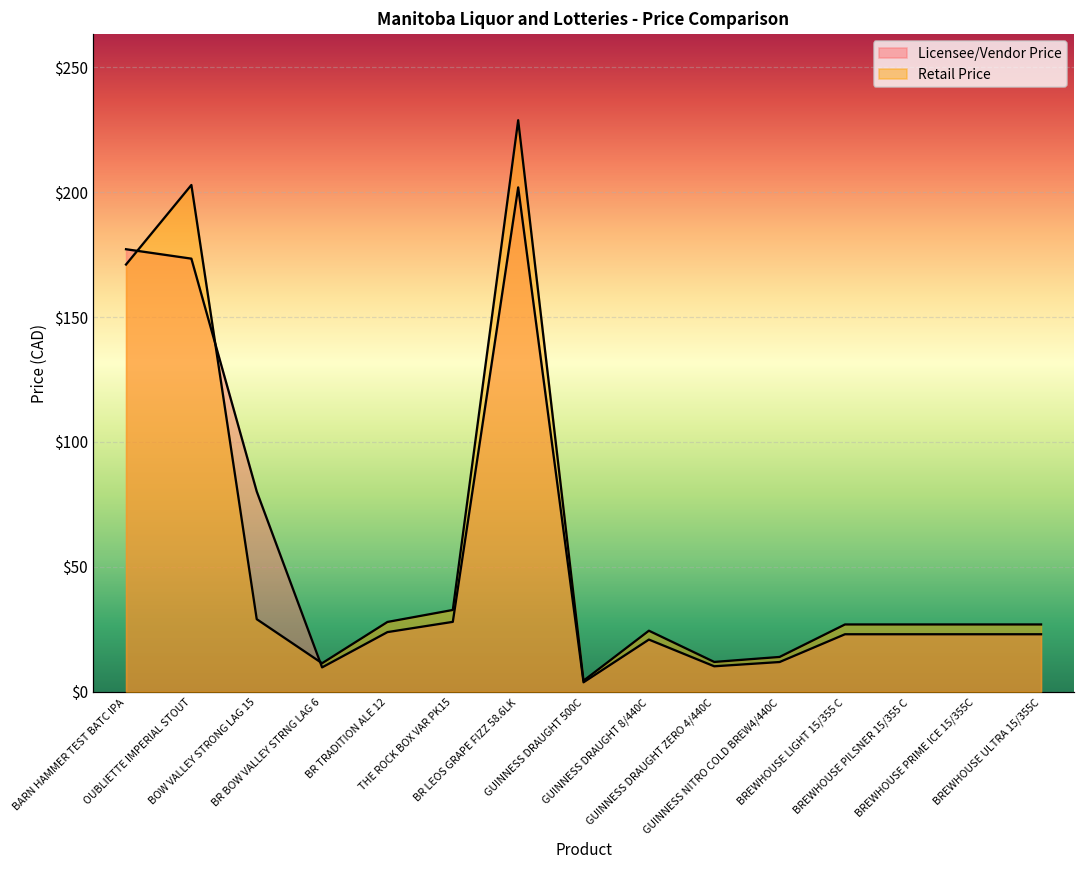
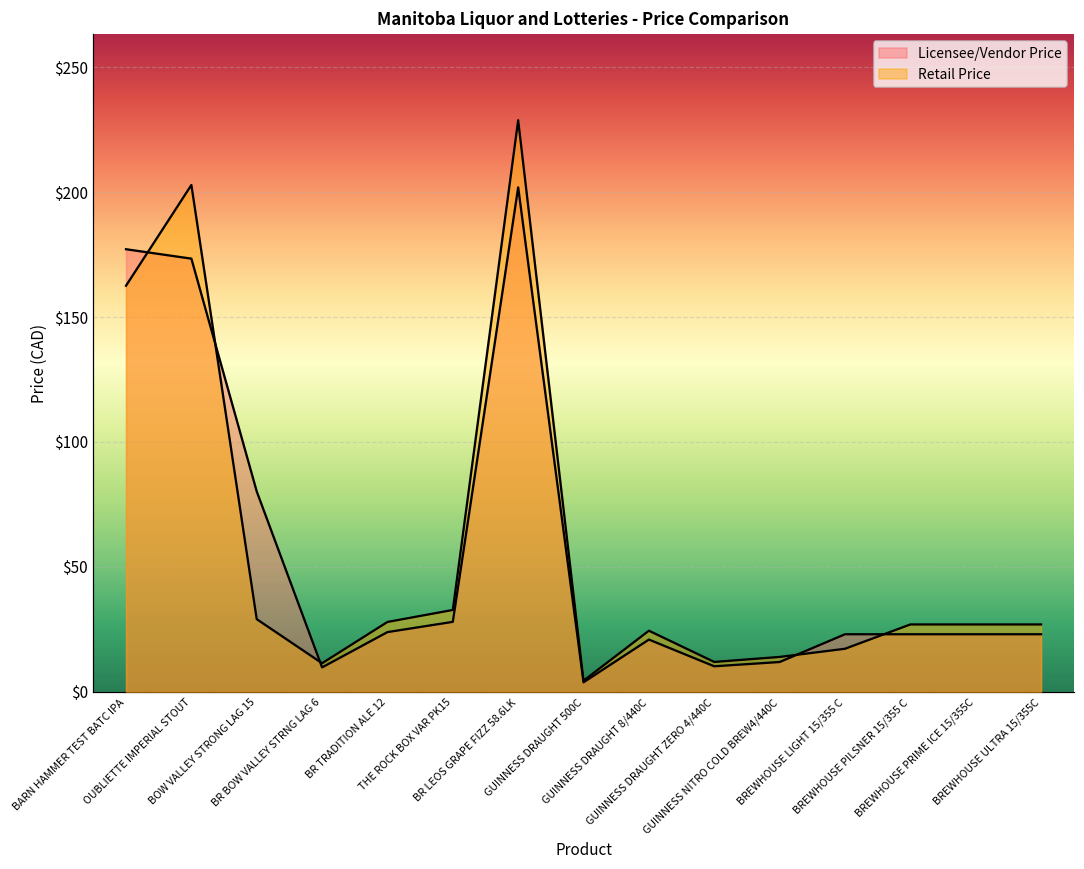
Retail Price, BARN HAMMER TEST BATC IPA: $171 -> $163
Retail Price, BREWHOUSE LIGHT 15/355 C: $27 -> $17
